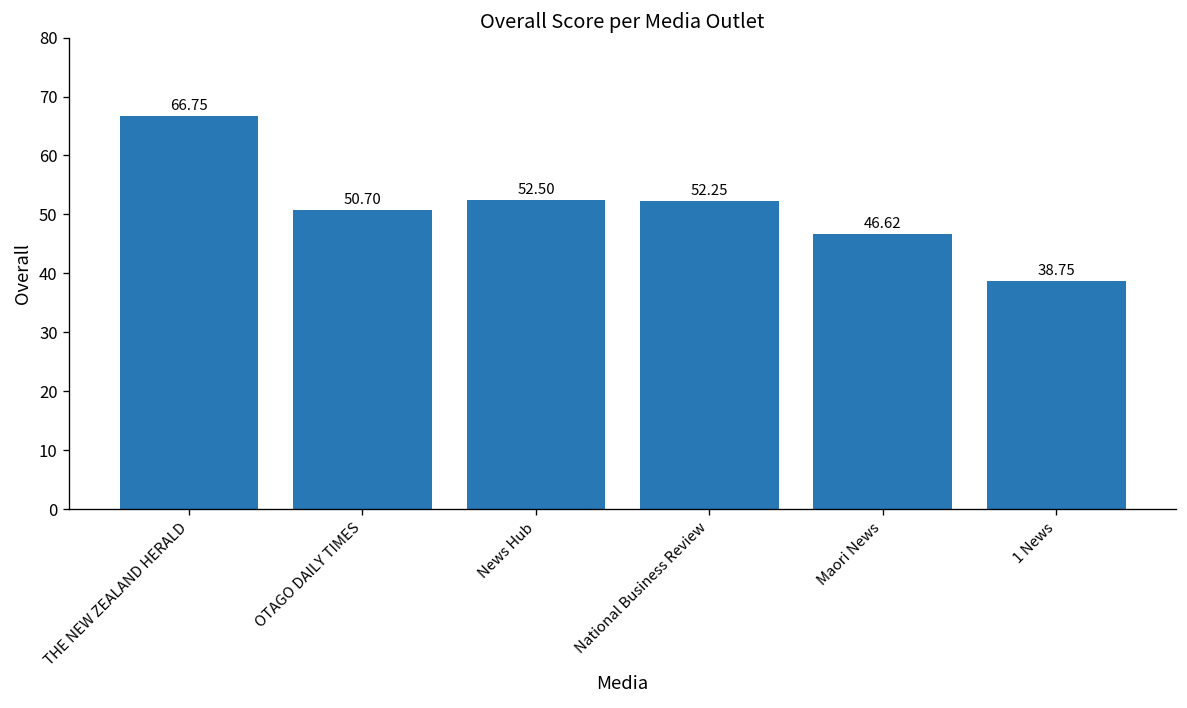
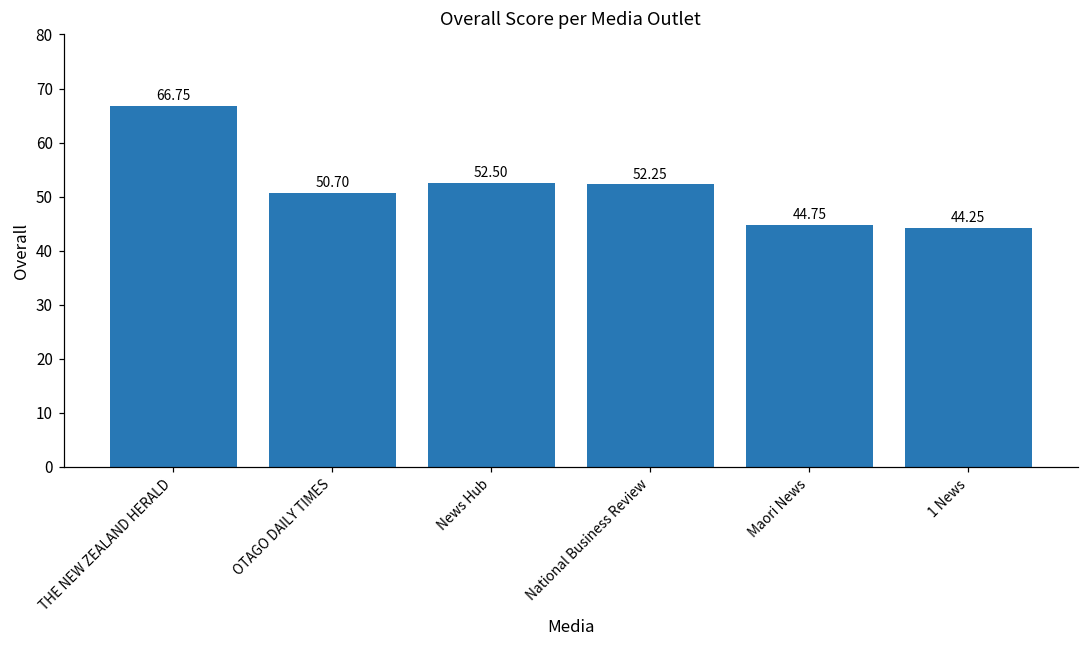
Maori News: 46.62 -> 44.75
1 News: 38.75 -> 44.25
